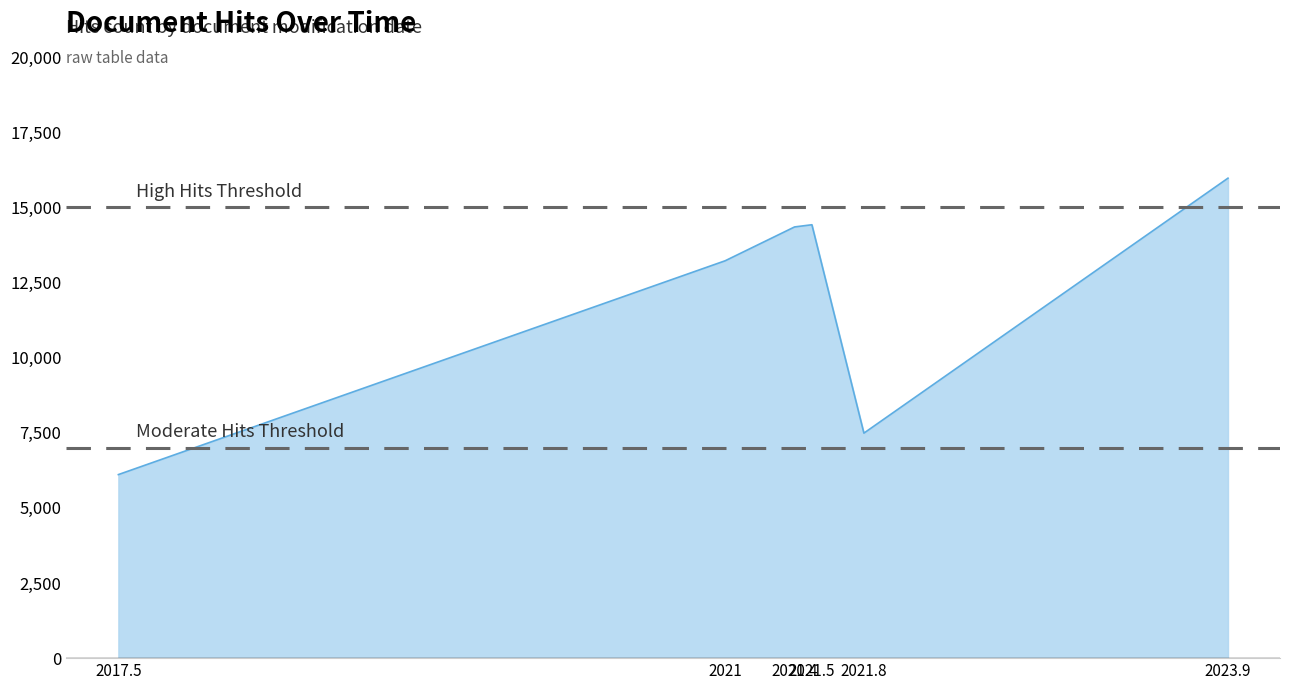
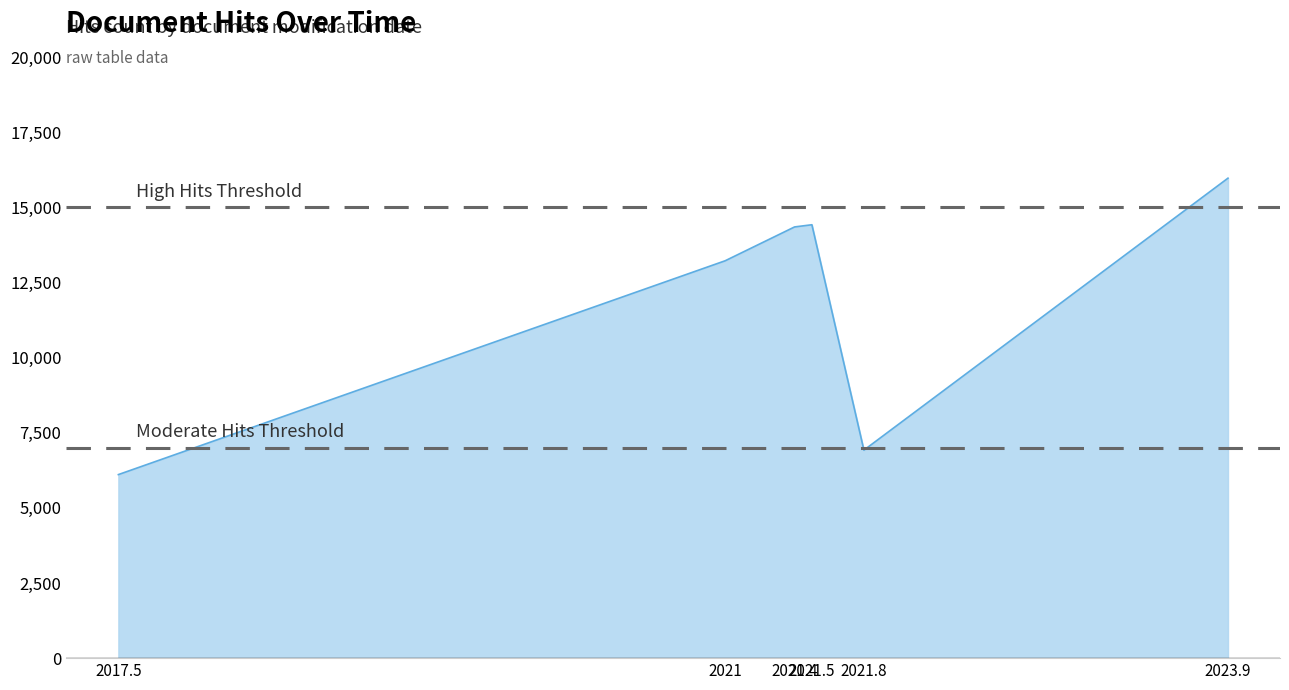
2021.8: 7,500 -> 6,900
